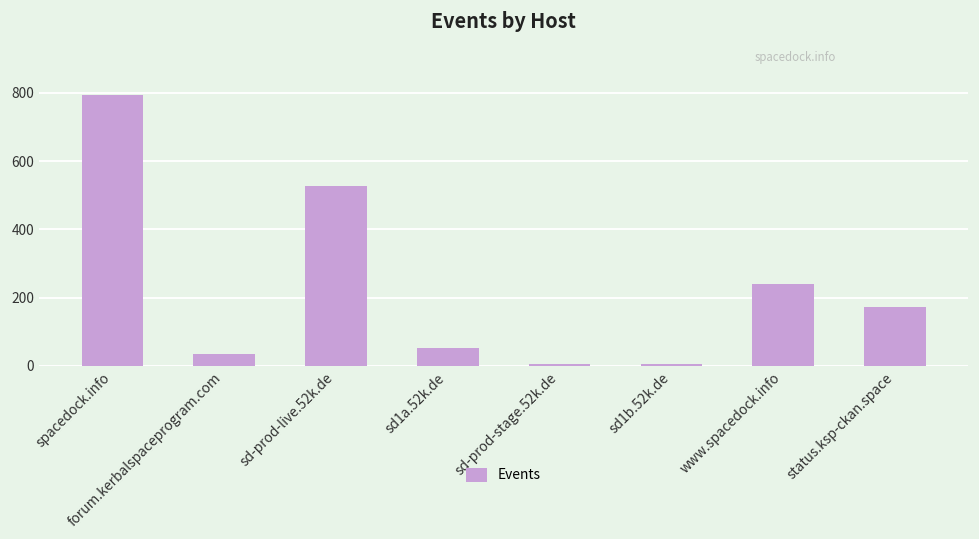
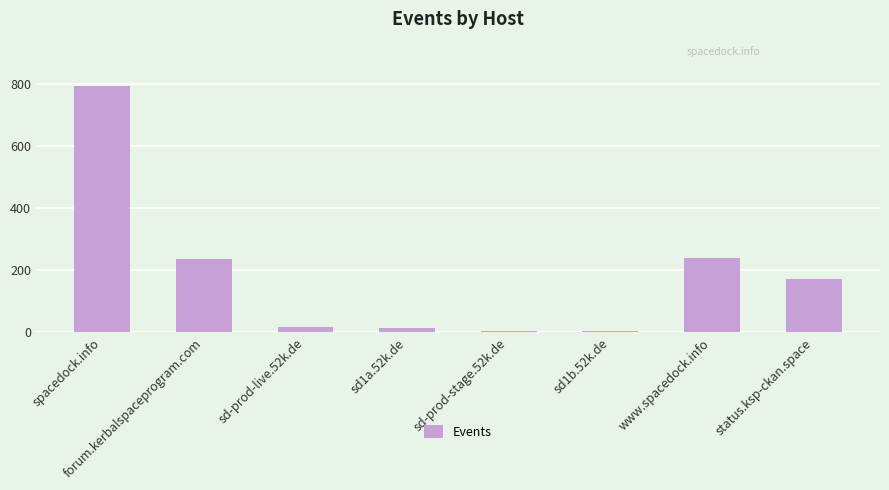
forum.kerbalspaceprogram.com: 30 -> 240
sd-prod-live.52k.de: 530 -> 20
sd1a.52k.de: 50 -> 10
